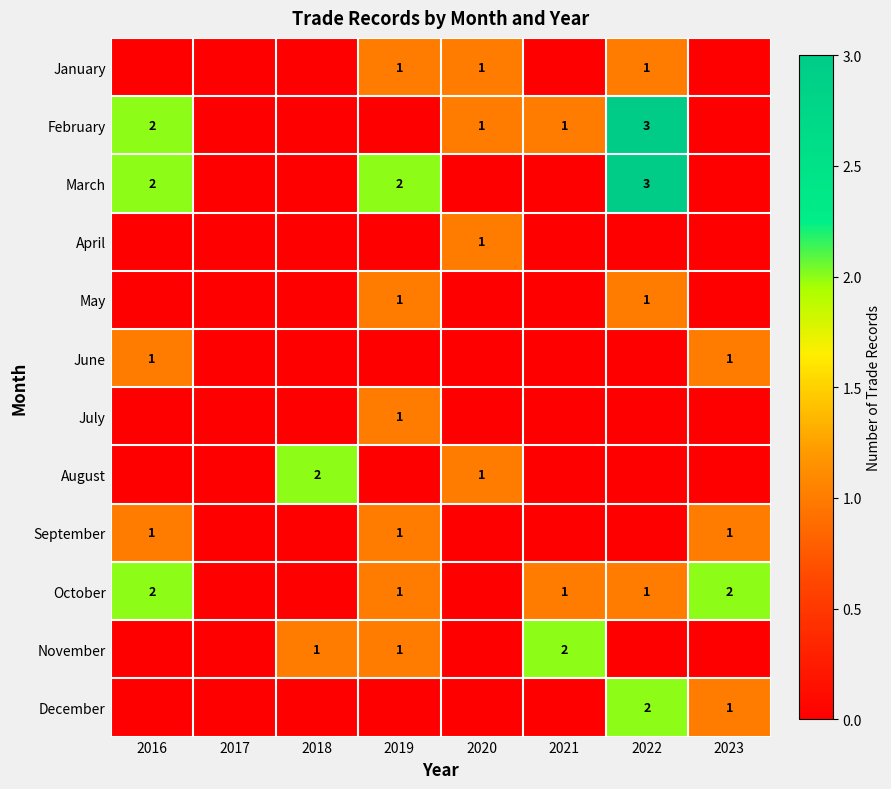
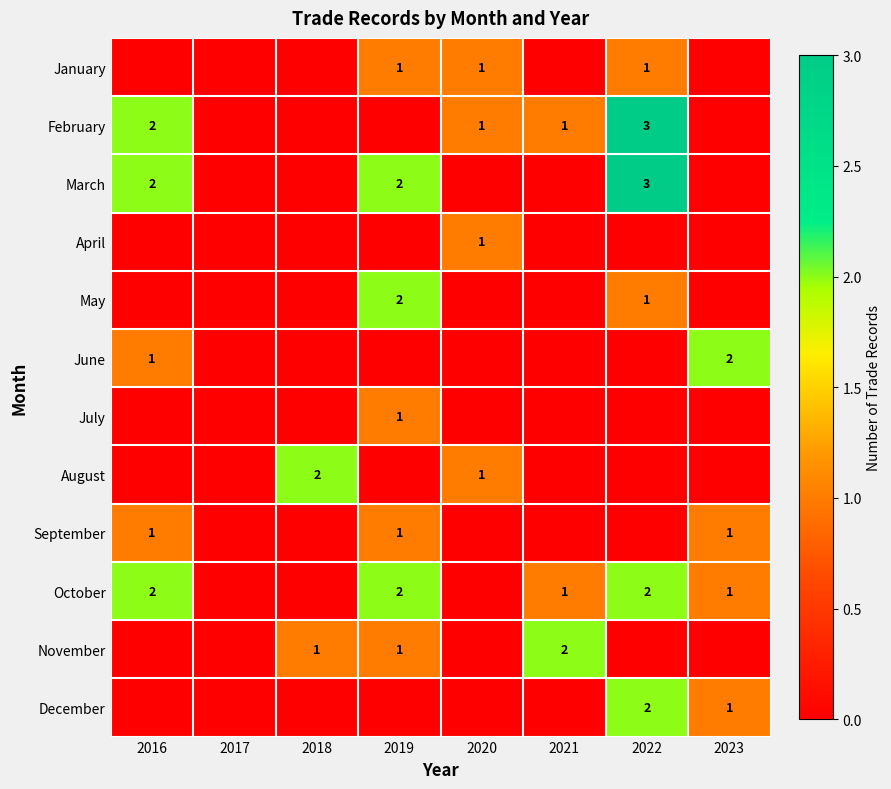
May, 2019: 1 -> 2
June, 2023: 1 -> 2
October, 2019: 1 -> 2
October, 2022: 1 -> 2
October, 2023: 2 -> 1
